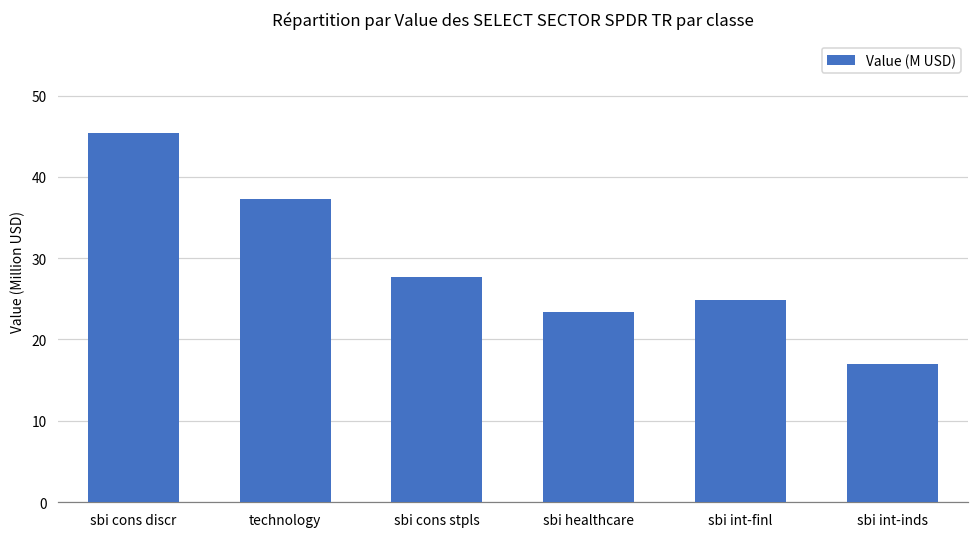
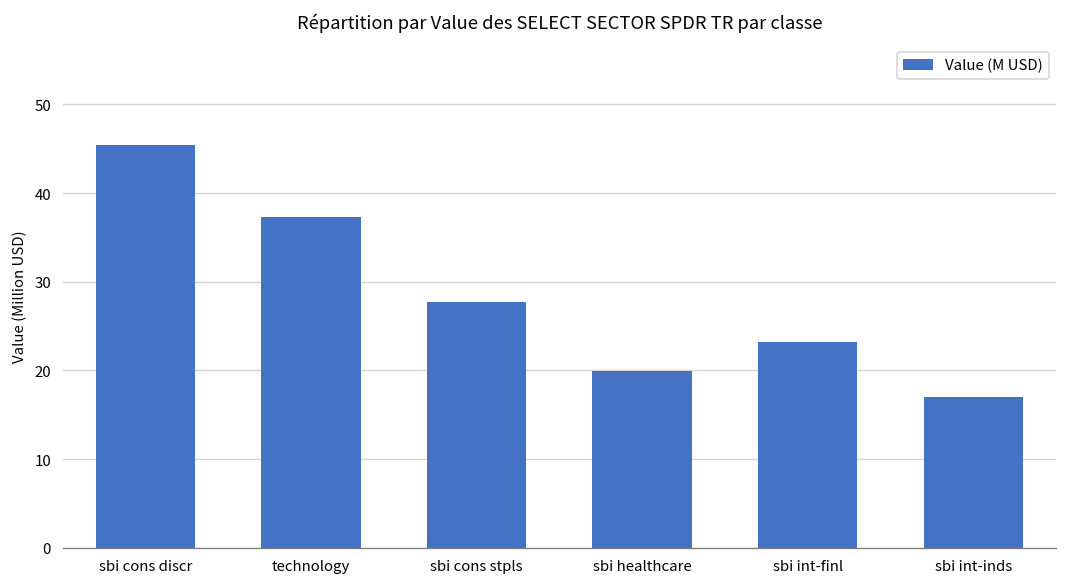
sbi healthcare: 23 -> 20
sbi int-finl: 25 -> 23
